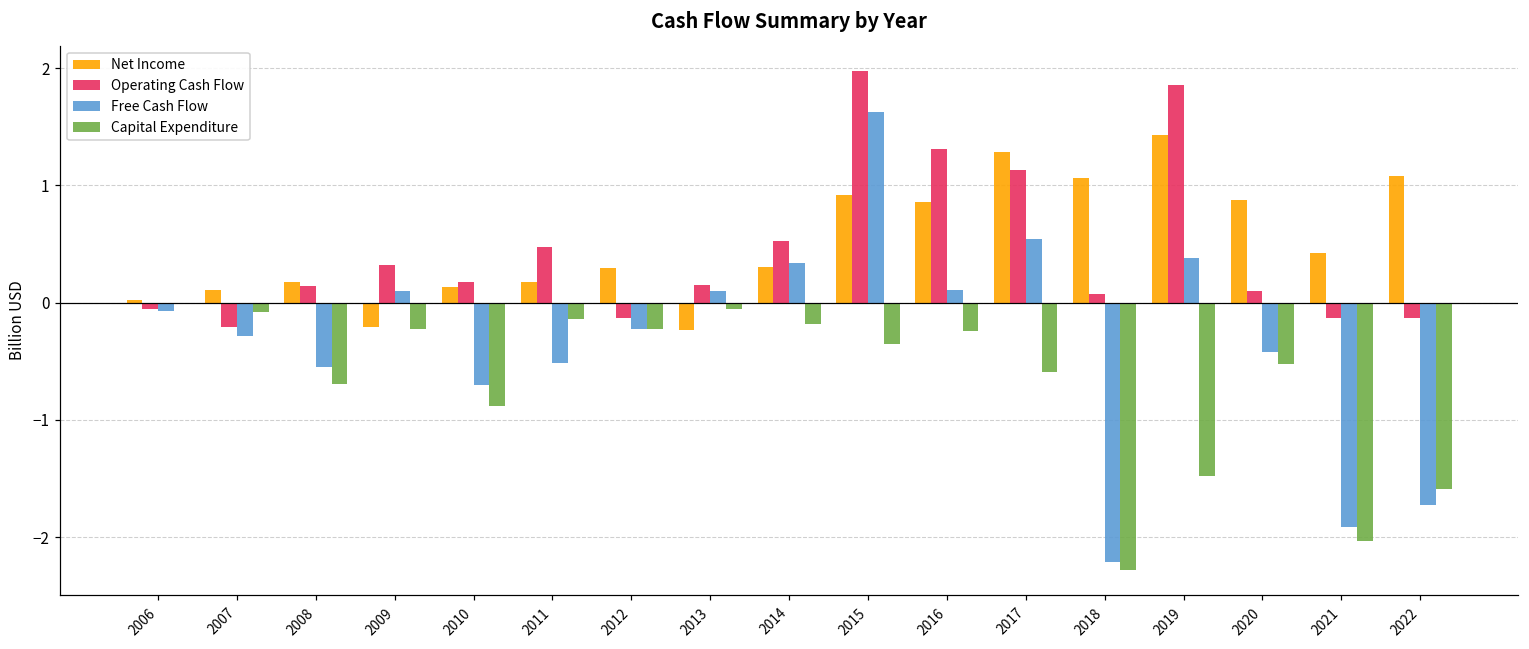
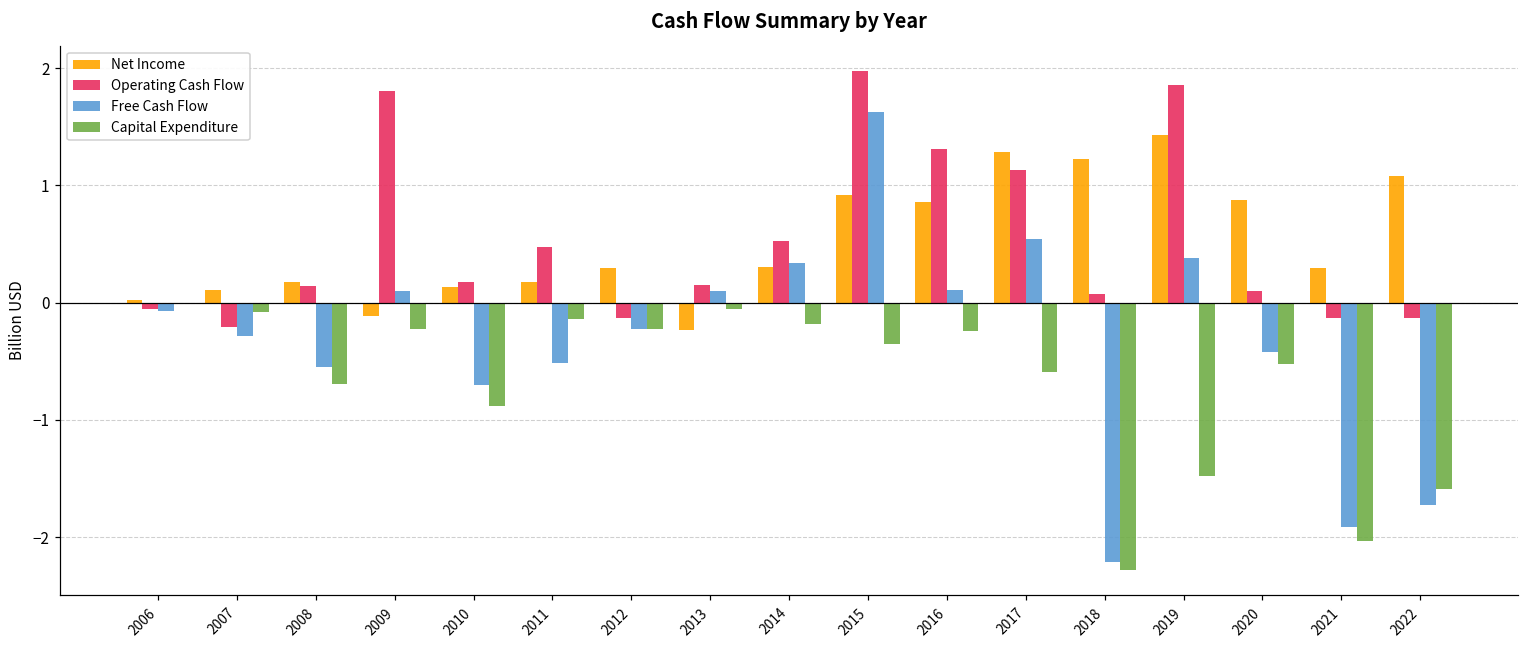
Net Income, 2009: -0.21 -> -0.11
Operating Cash Flow, 2009: 0.32 -> 1.80
Net Income, 2018: 1.06 -> 1.23
Net Income, 2021: 0.42 -> 0.29
